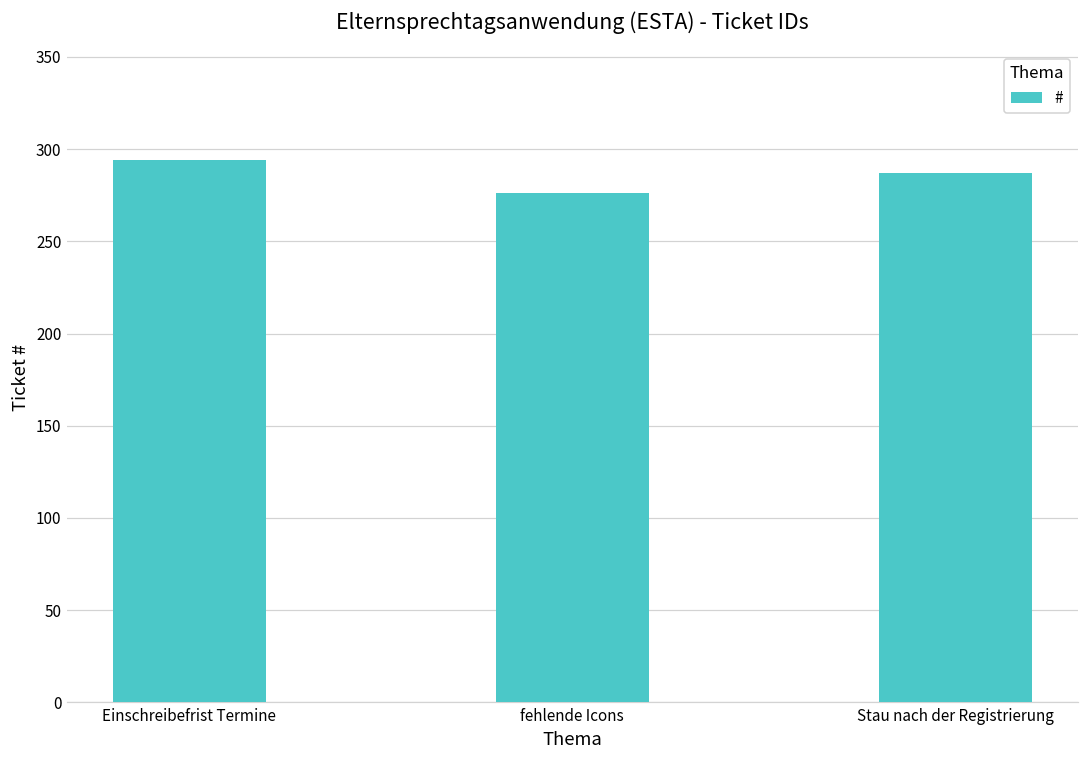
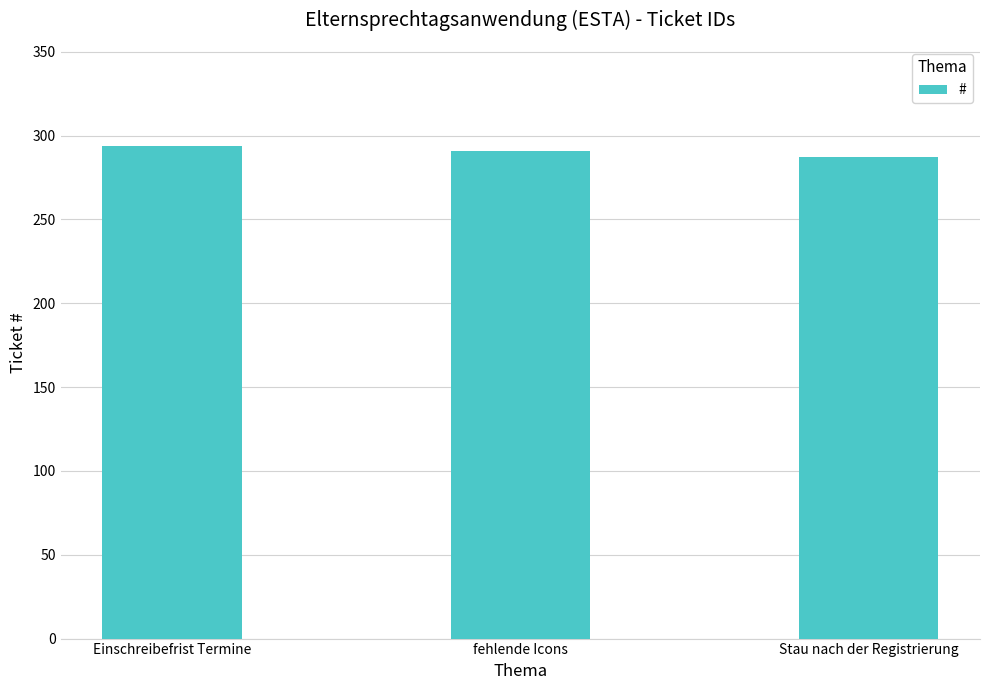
fehlende Icons: 276 -> 291
